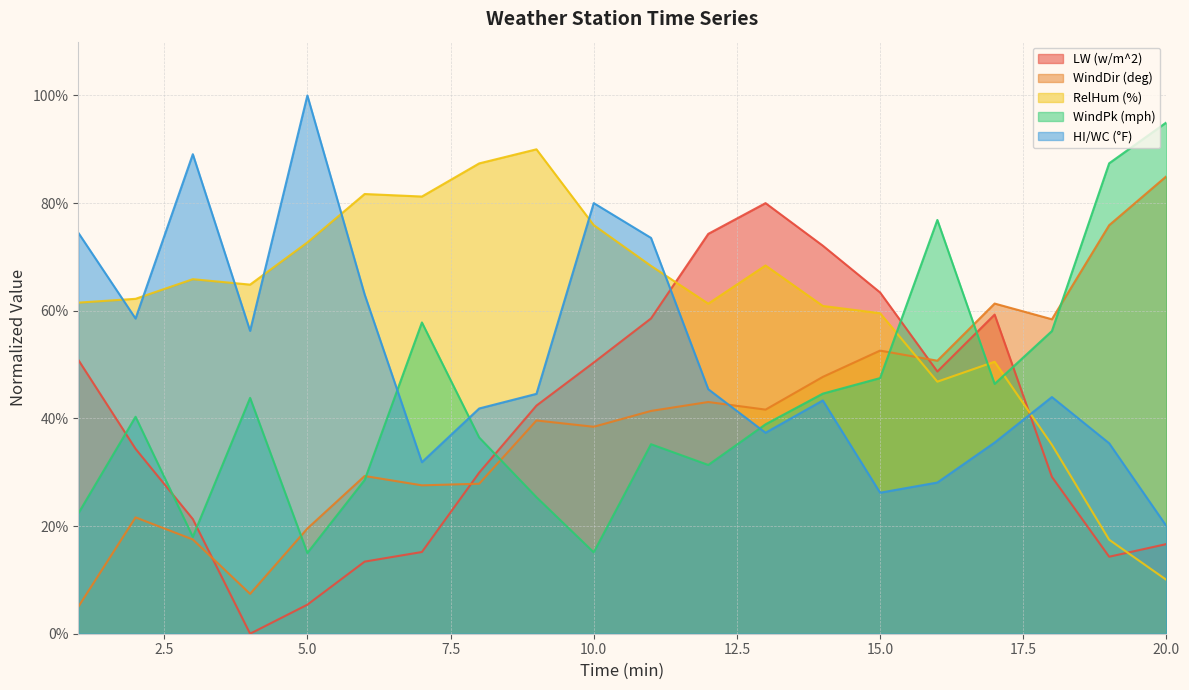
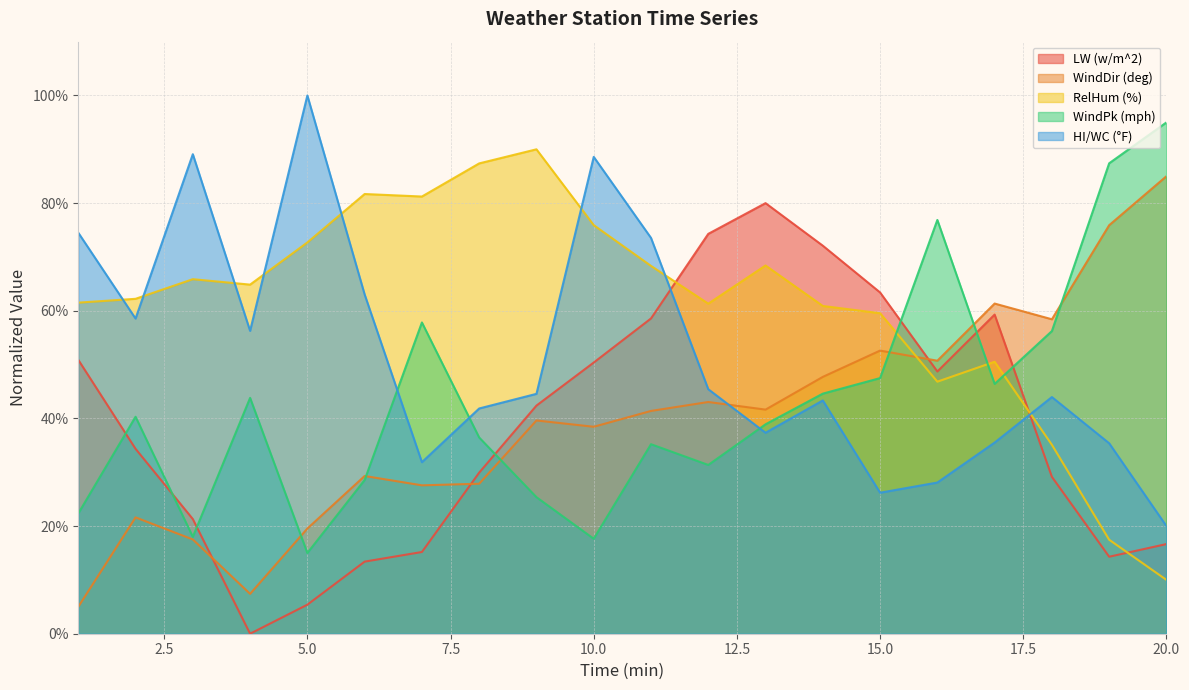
WindPk (mph), 10.0: 15% -> 18%
HI/WC (°F), 10.0: 80% -> 89%
